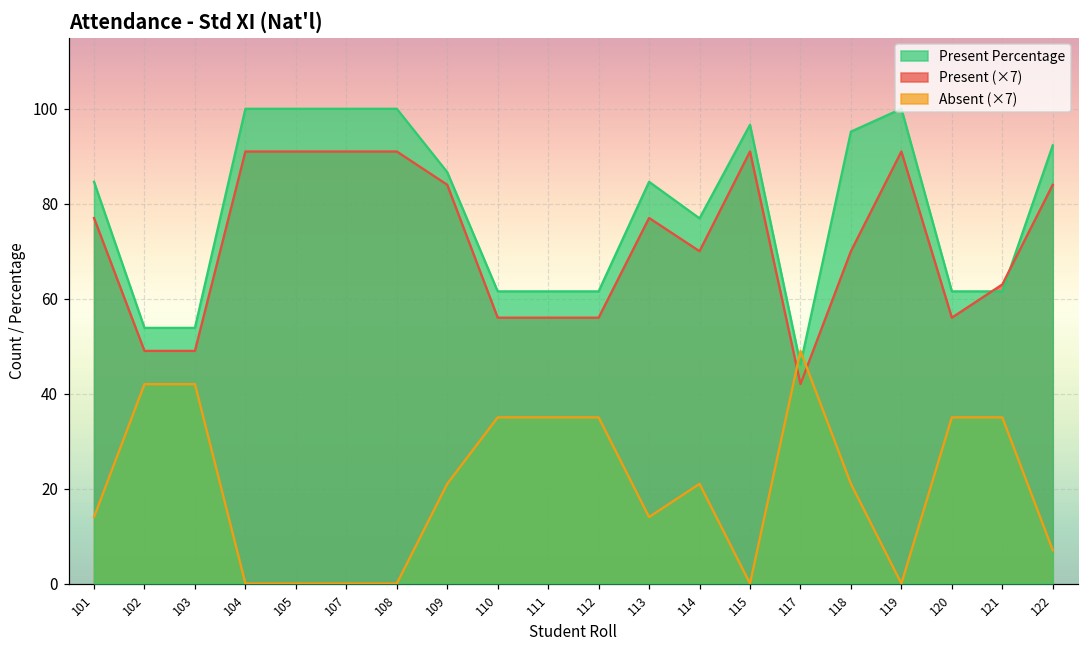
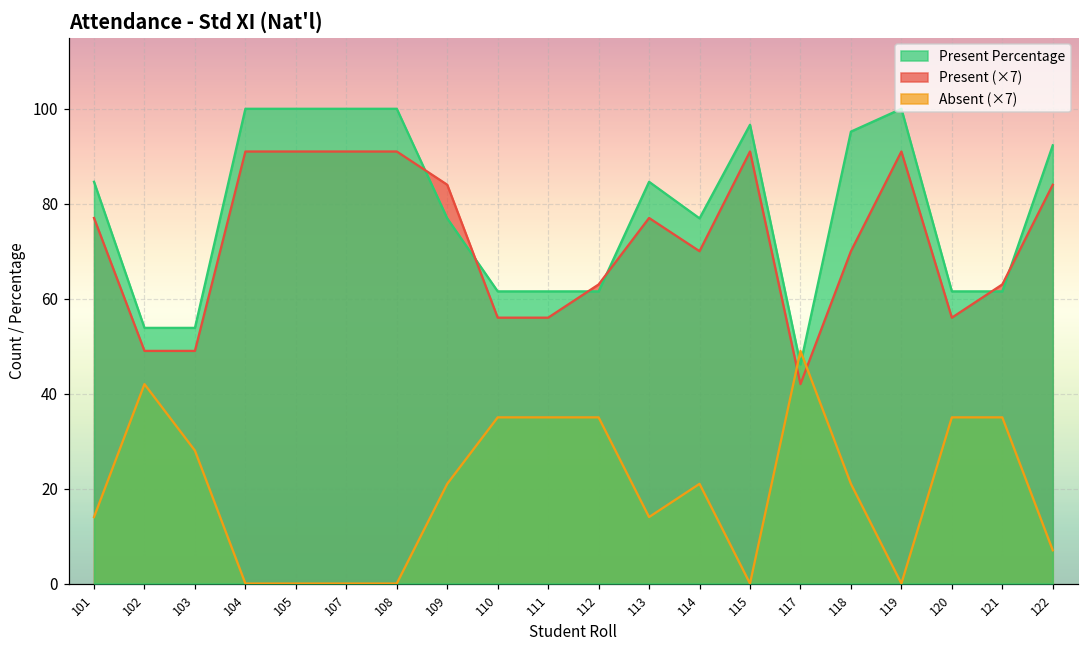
Absent (×7), 103: 42 -> 28
Present Percentage, 109: 87 -> 77
Present (×7), 112: 56 -> 63
